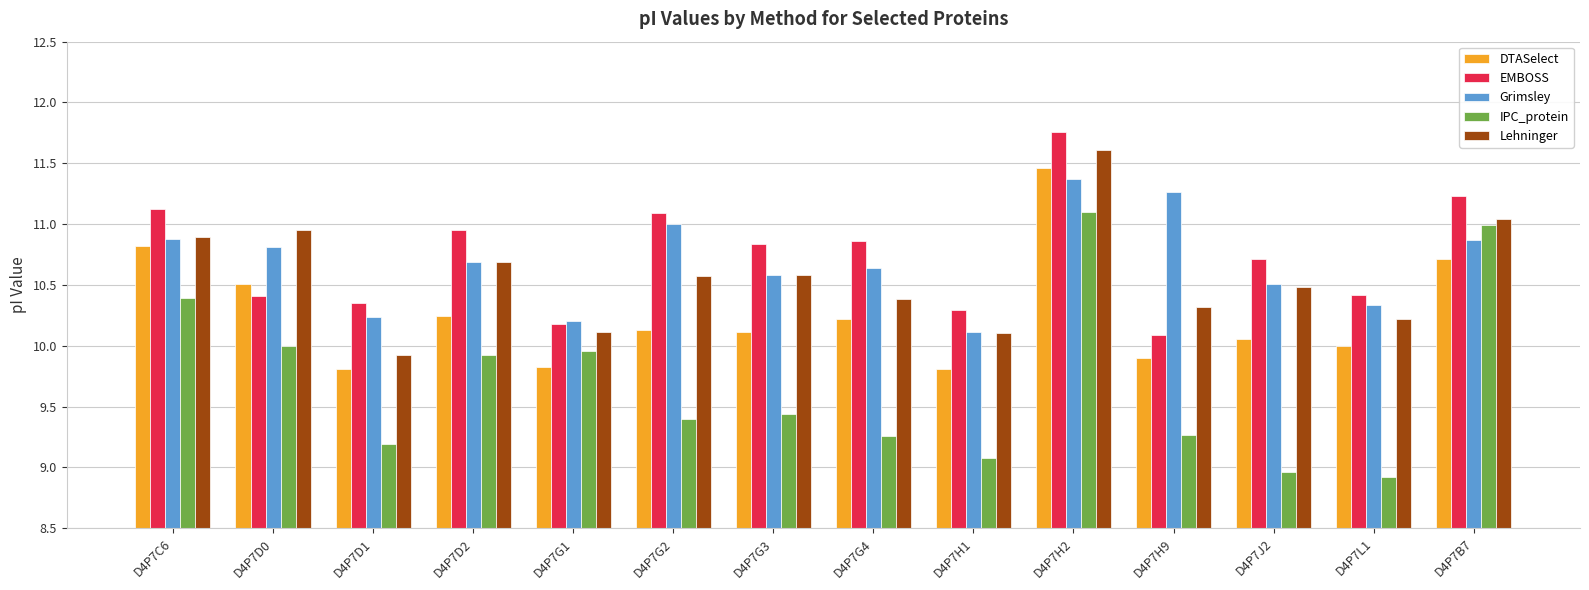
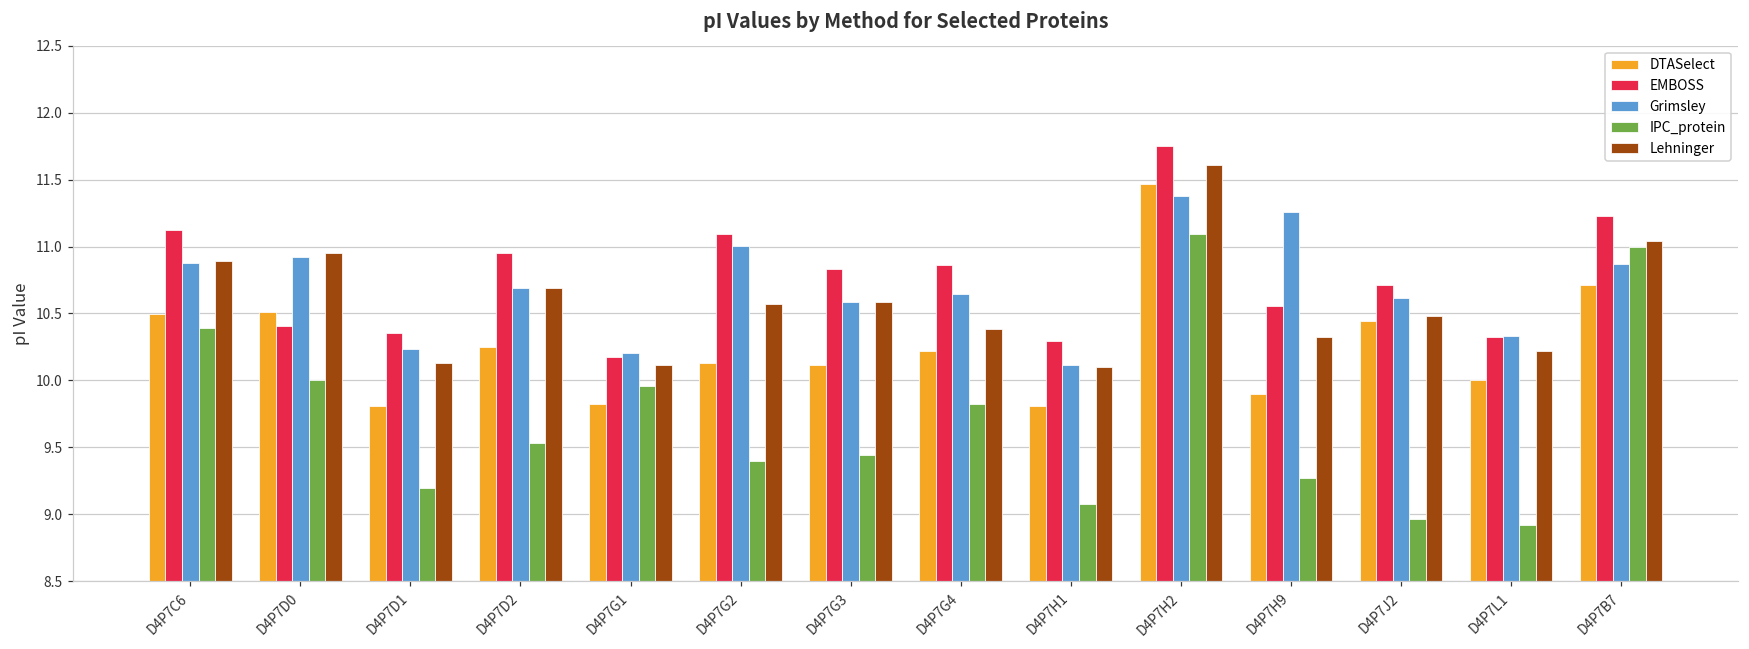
DTASelect, D4P7C6: 10.82 -> 10.50
Grimsley, D4P7D0: 10.81 -> 10.92
Lehninger, D4P7D1: 9.92 -> 10.13
IPC_protein, D4P7D2: 9.93 -> 9.53
IPC_protein, D4P7G4: 9.26 -> 9.82
EMBOSS, D4P7H9: 10.09 -> 10.56
DTASelect, D4P7J2: 10.06 -> 10.44
Grimsley, D4P7J2: 10.51 -> 10.62
EMBOSS, D4P7L1: 10.42 -> 10.32
